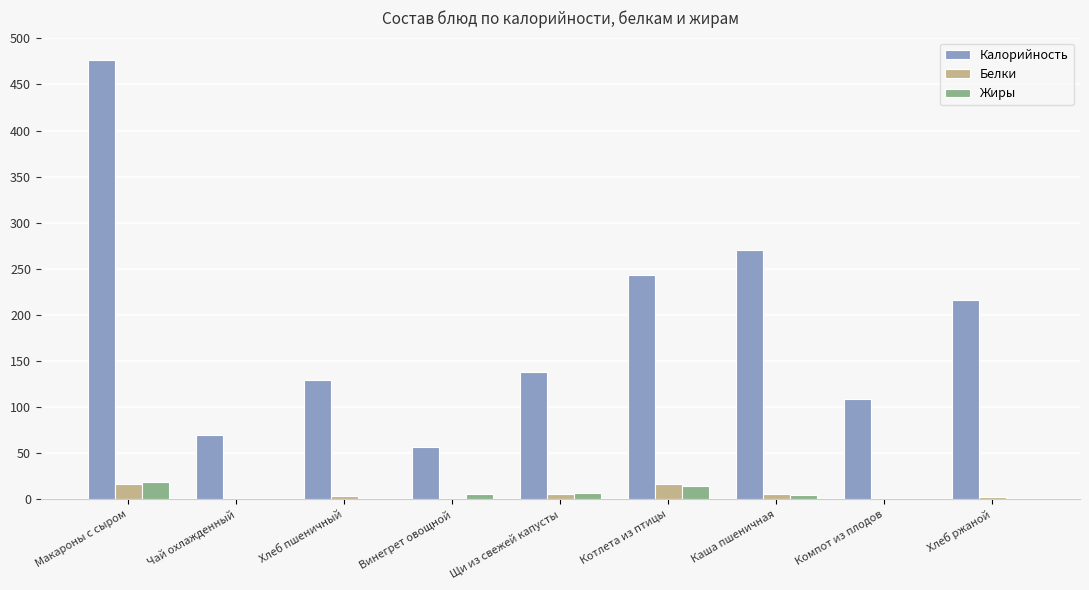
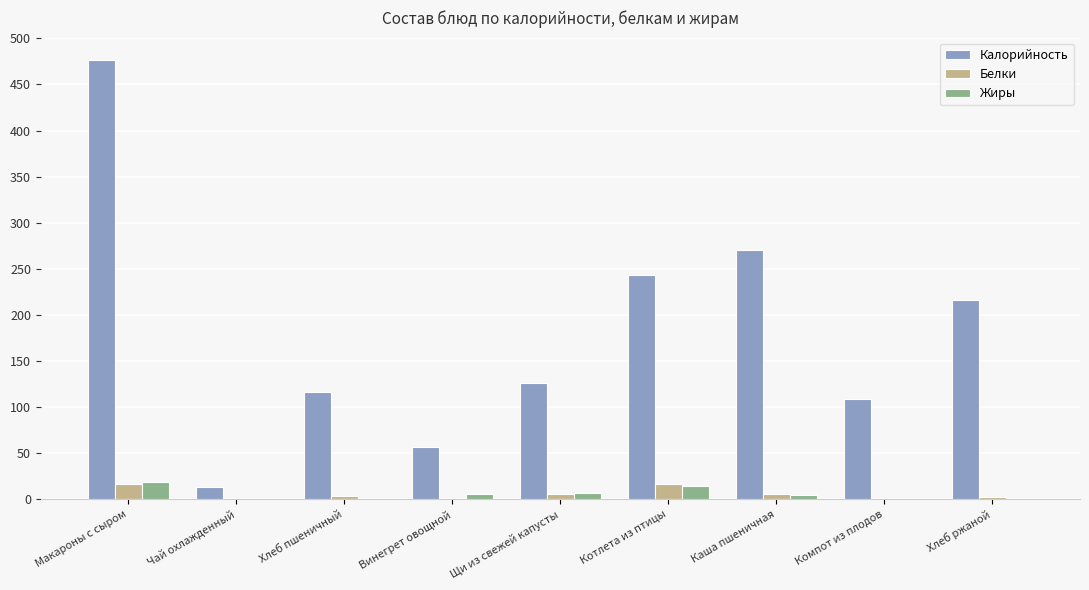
Калорийность, Чай охлажденный: 70 -> 10
Калорийность, Хлеб пшеничный: 130 -> 120
Калорийность, Щи из свежей капусты: 140 -> 130
